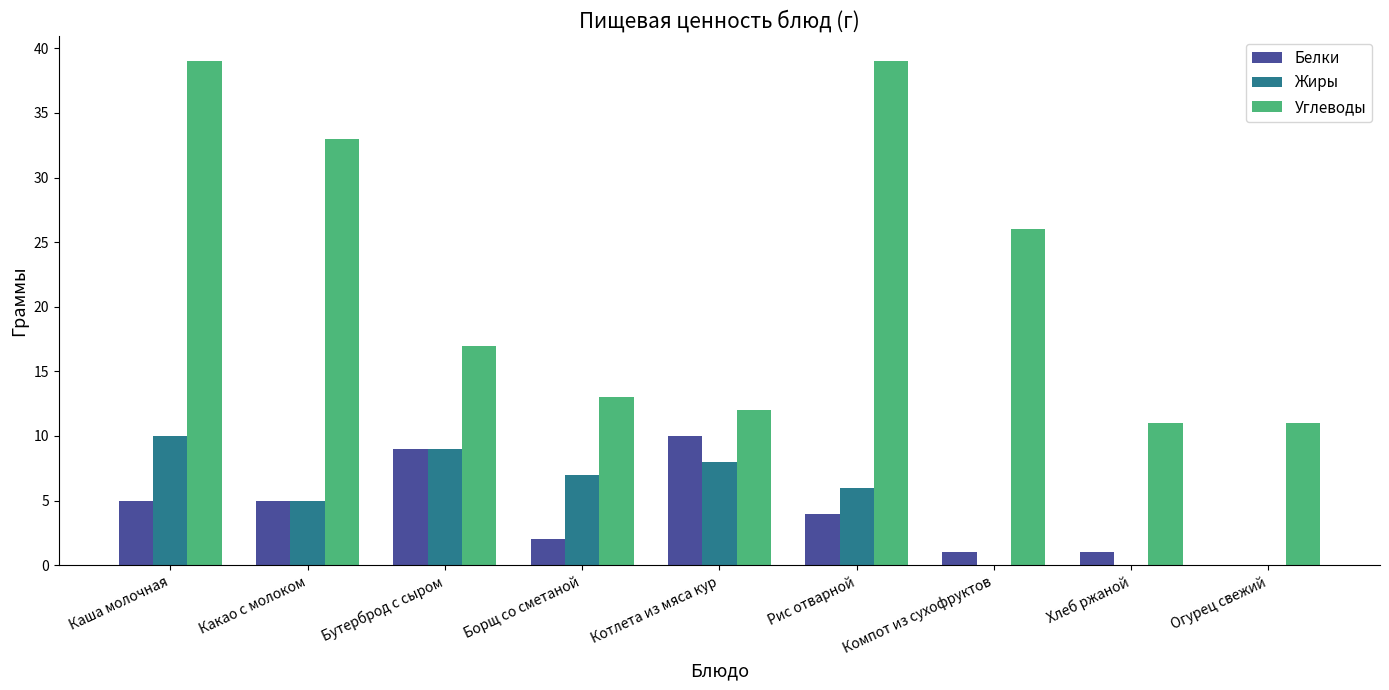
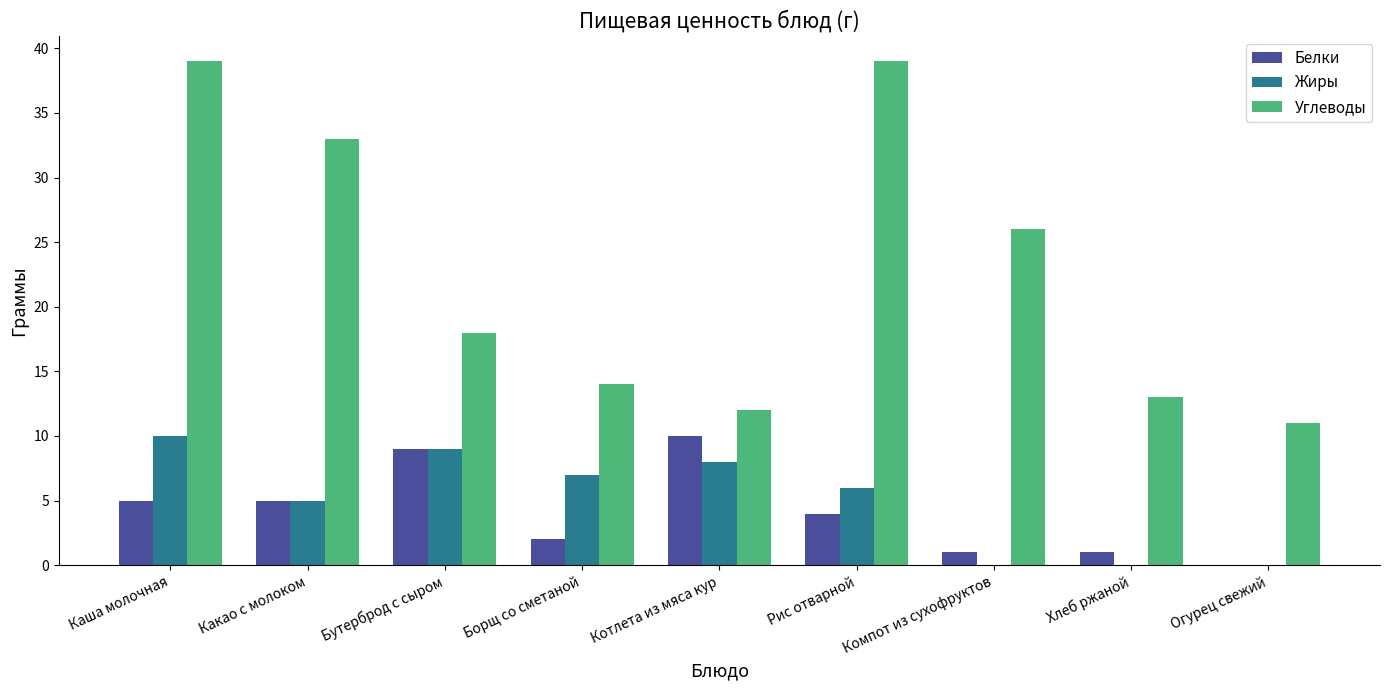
Углеводы, Бутерброд с сыром: 17 -> 18
Углеводы, Борщ со сметаной: 13 -> 14
Углеводы, Хлеб ржаной: 11 -> 13
